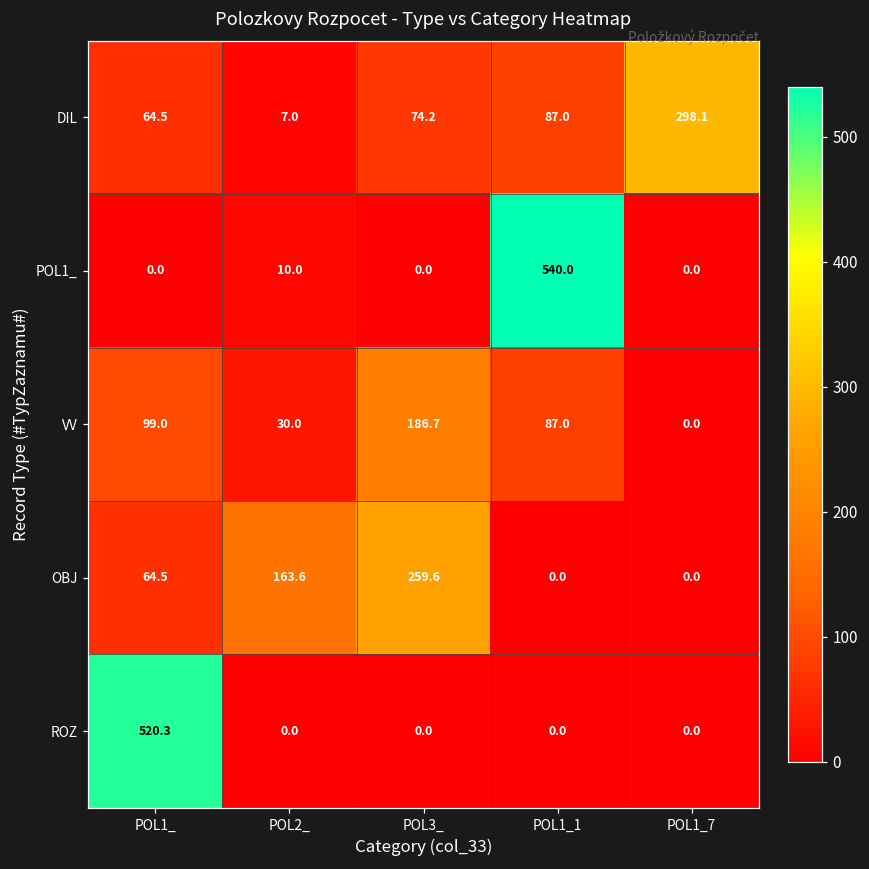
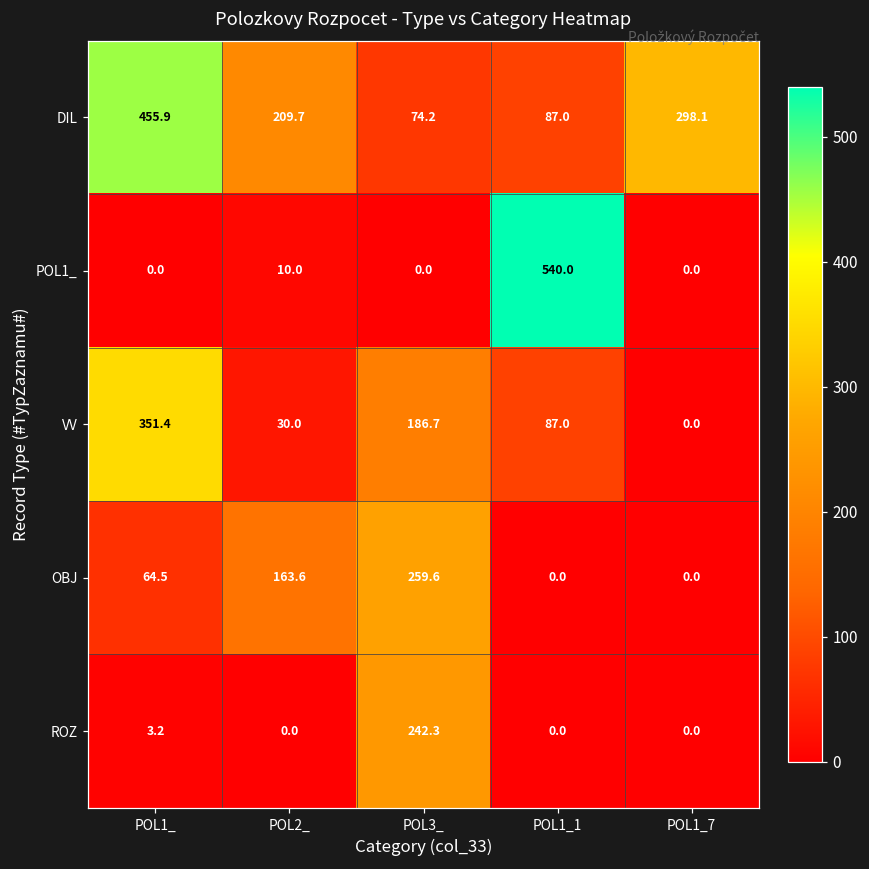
DIL, POL1_: 64.5 -> 455.9
DIL, POL2_: 7.0 -> 209.7
VV, POL1_: 99.0 -> 351.4
ROZ, POL1_: 520.3 -> 3.2
ROZ, POL3_: 0.0 -> 242.3
